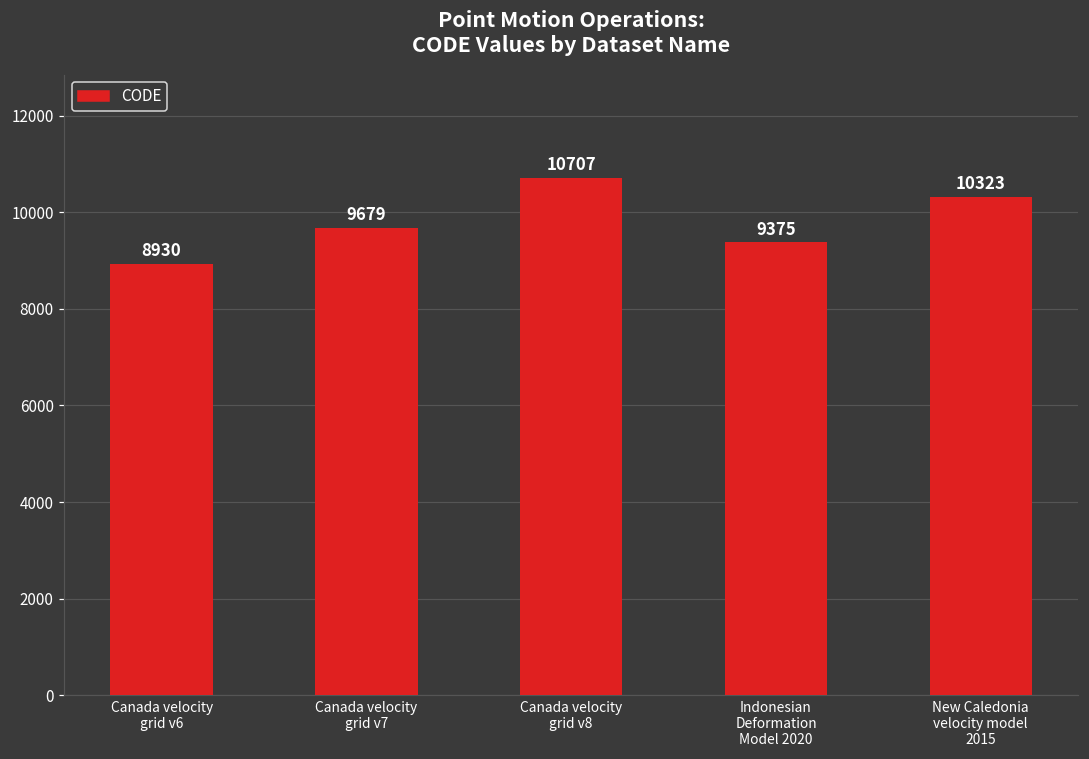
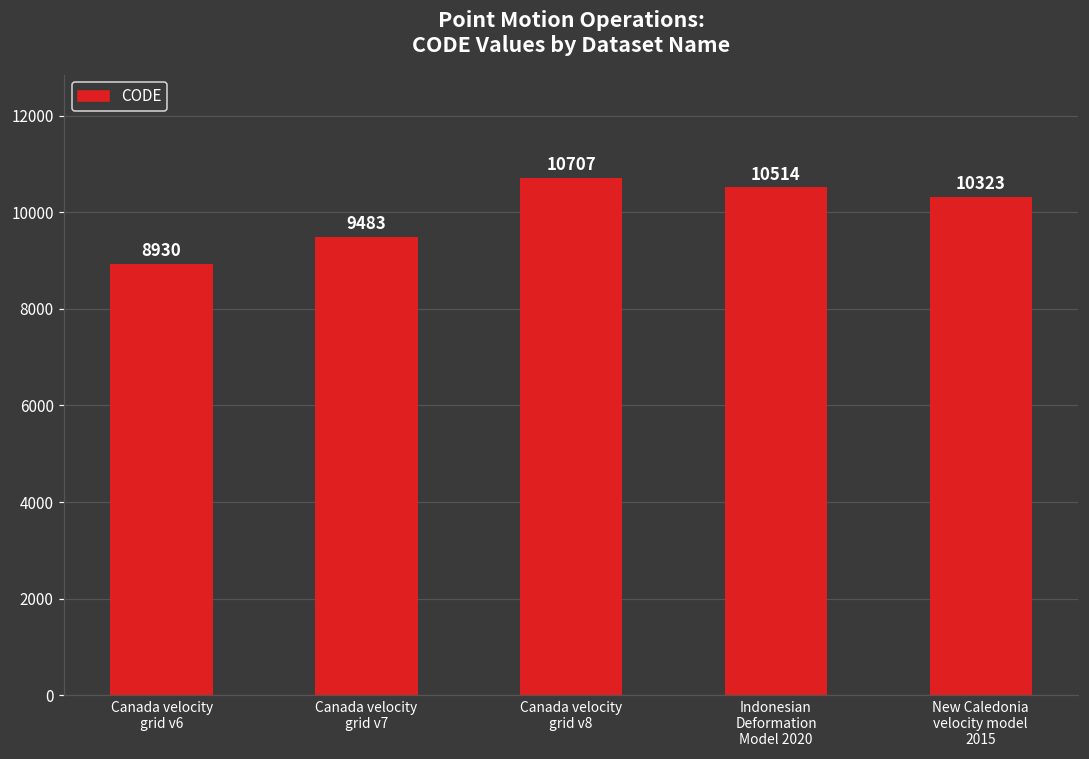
Canada velocity grid v7: 9679 -> 9483
Indonesian Deformation Model 2020: 9375 -> 10514
